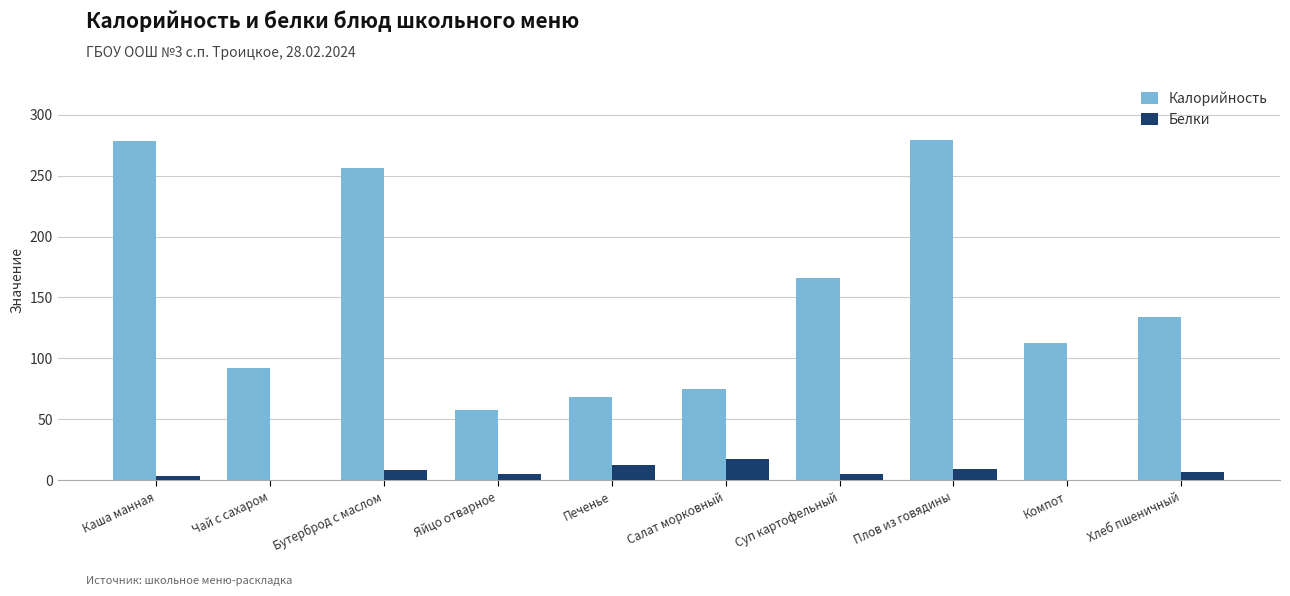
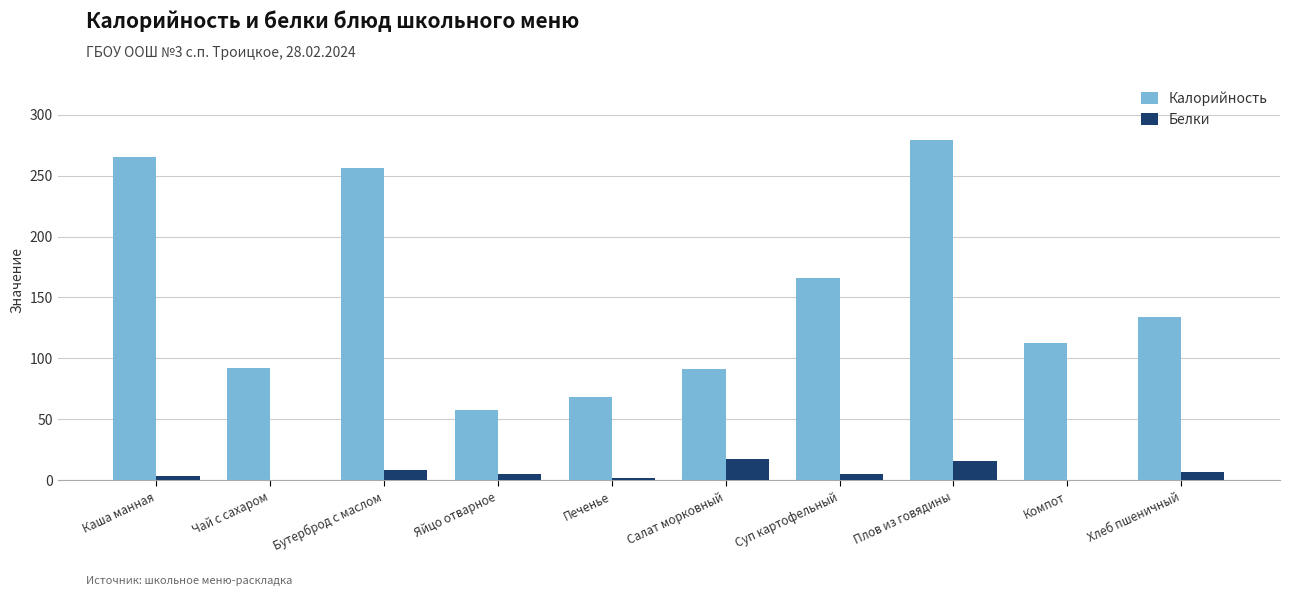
Калорийность, Каша манная: 278 -> 265
Белки, Печенье: 13 -> 2
Калорийность, Салат морковный: 75 -> 91
Белки, Плов из говядины: 9 -> 16
